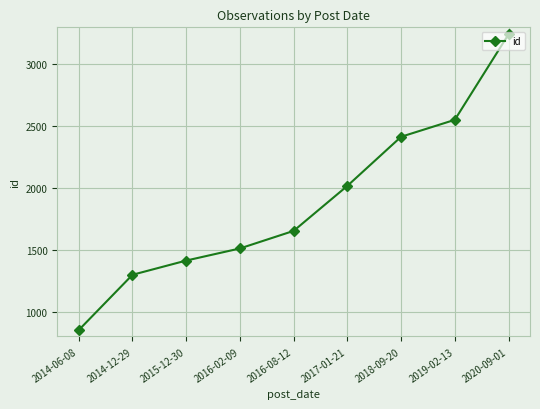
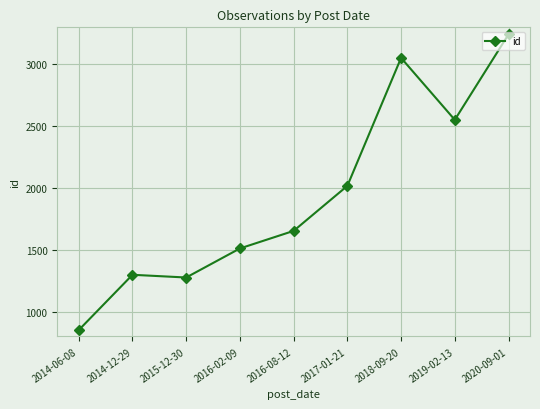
2015-12-30: 1410 -> 1280
2018-09-20: 2420 -> 3050
